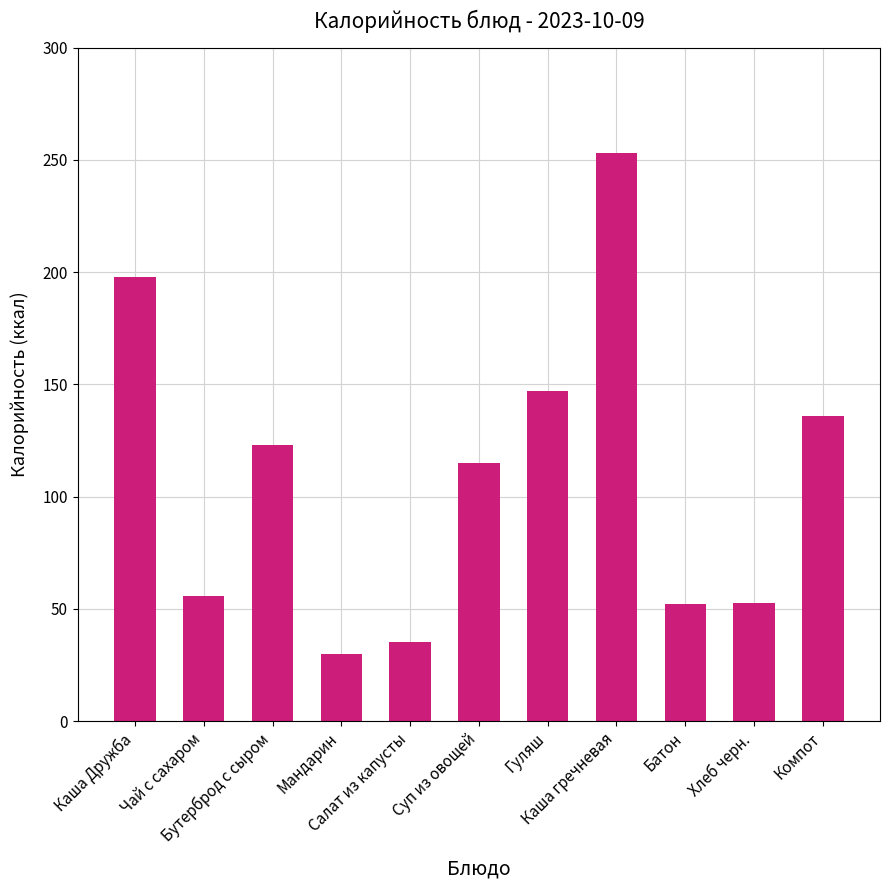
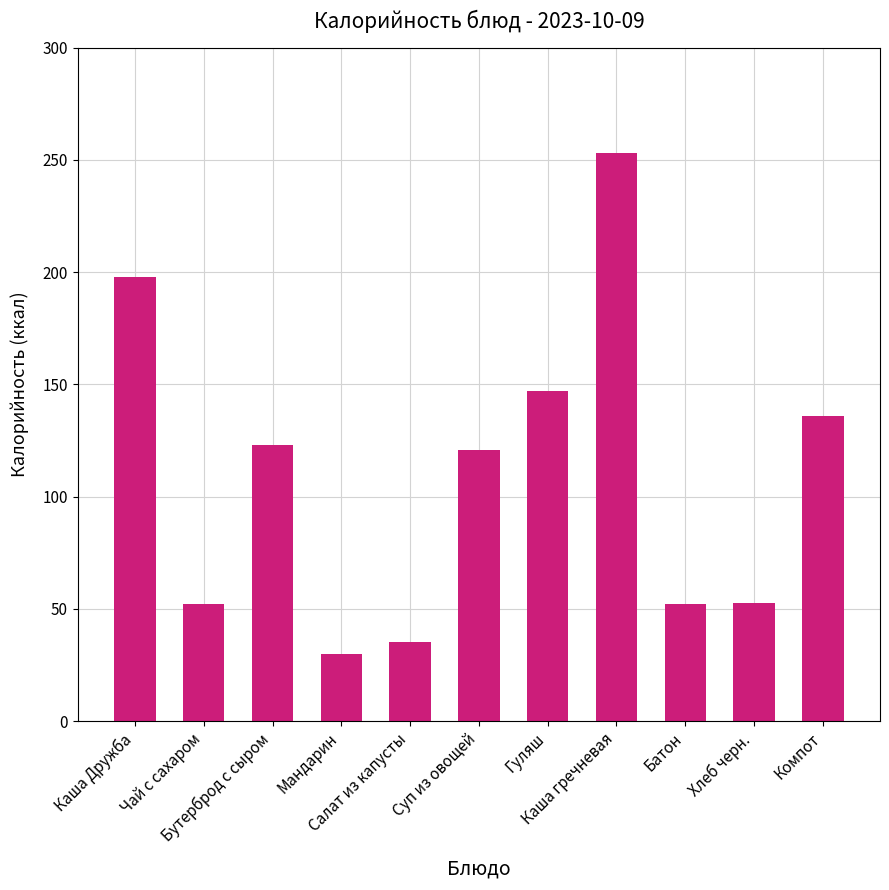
Чай с сахаром: 56 -> 52
Суп из овощей: 115 -> 121
